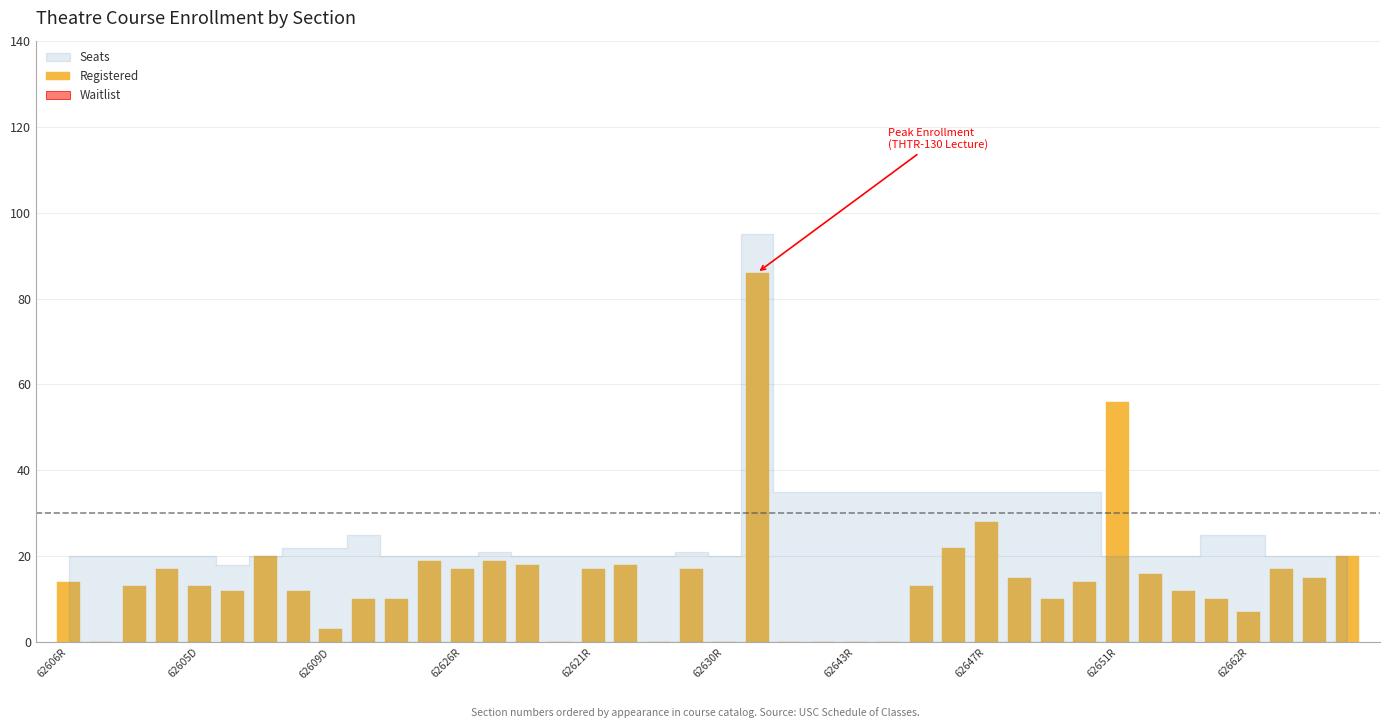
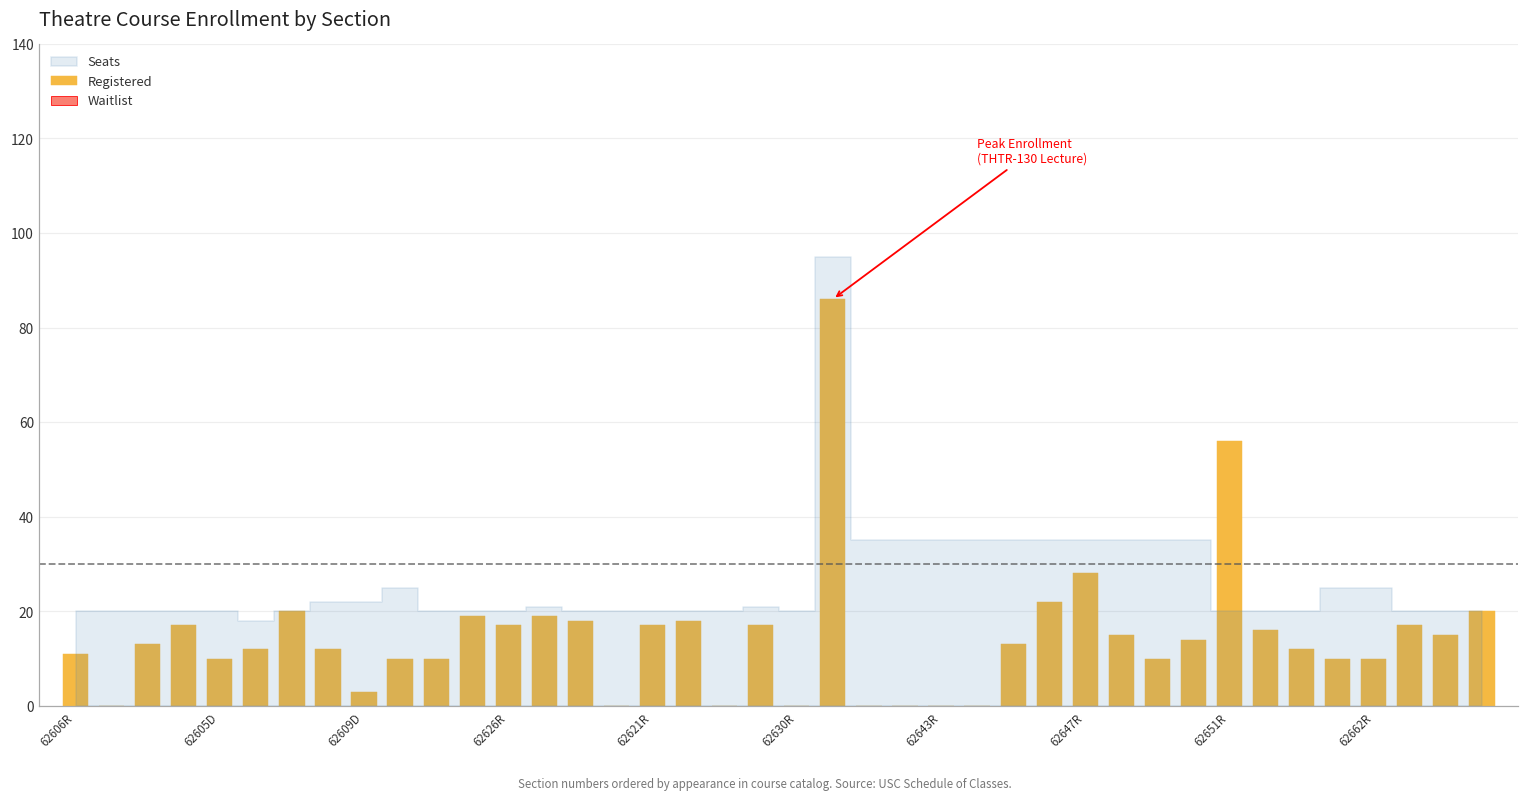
Registered, 62606R: 14 -> 11
Registered, 62605D: 13 -> 10
Registered, 62662R: 7 -> 10
